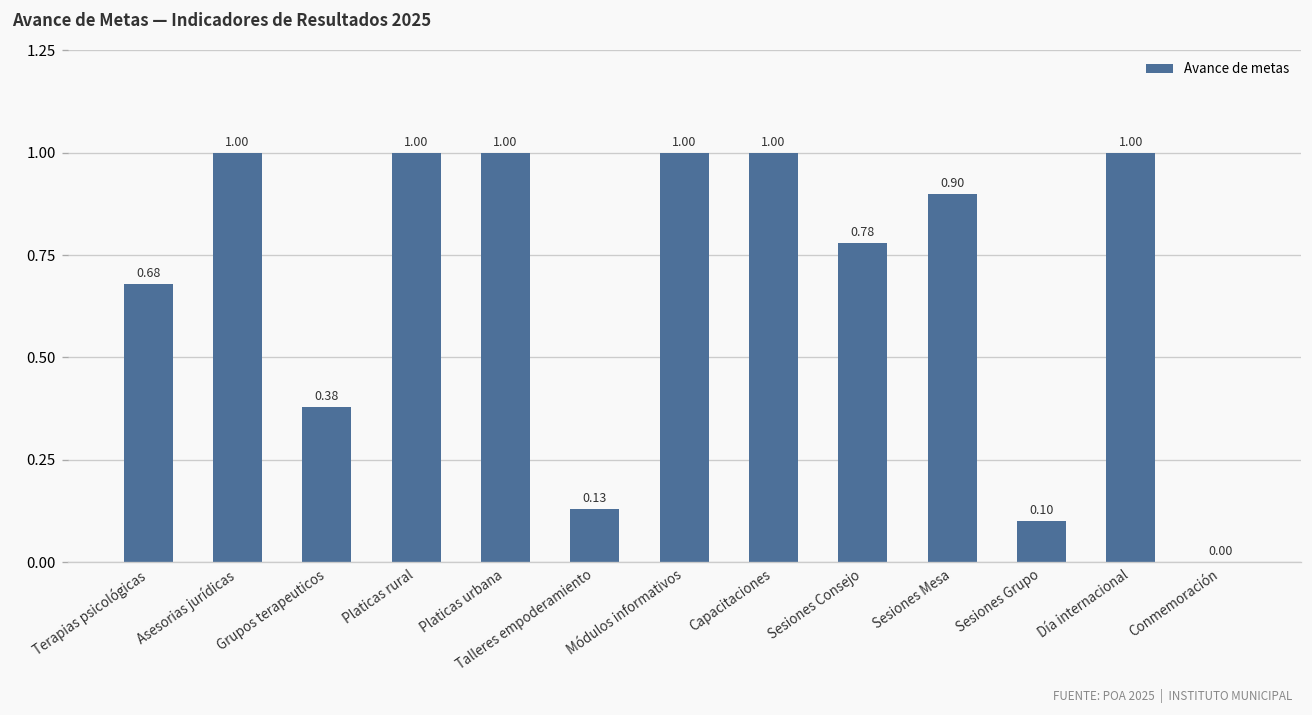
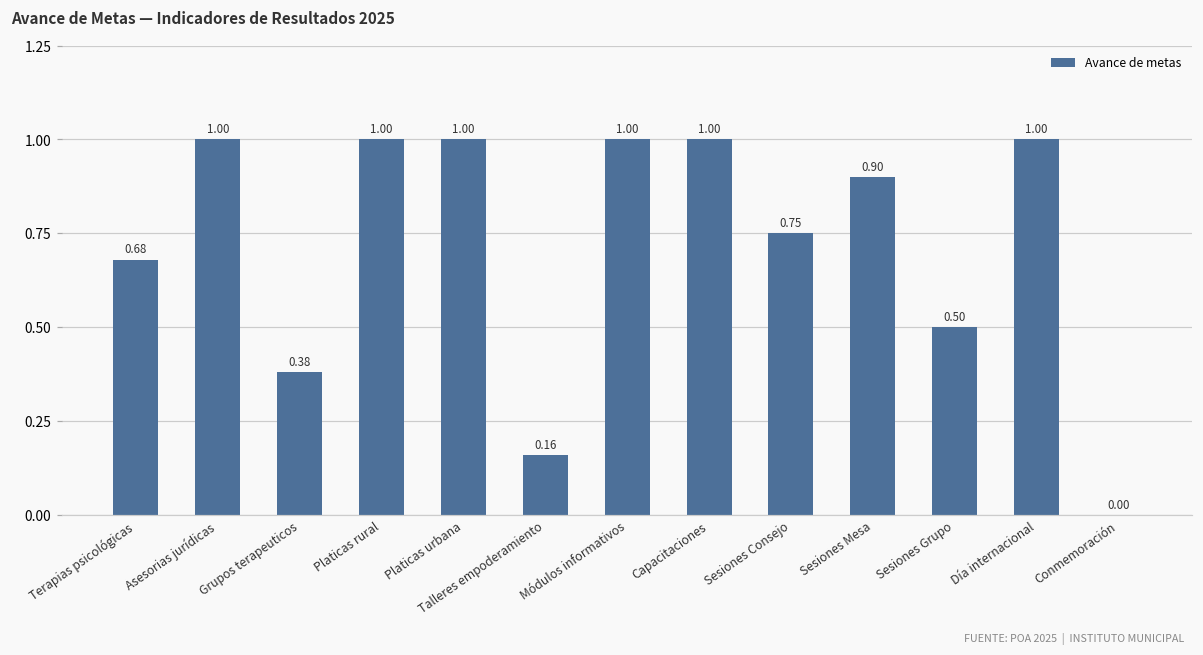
Talleres empoderamiento: 0.13 -> 0.16
Sesiones Consejo: 0.78 -> 0.75
Sesiones Grupo: 0.10 -> 0.50
